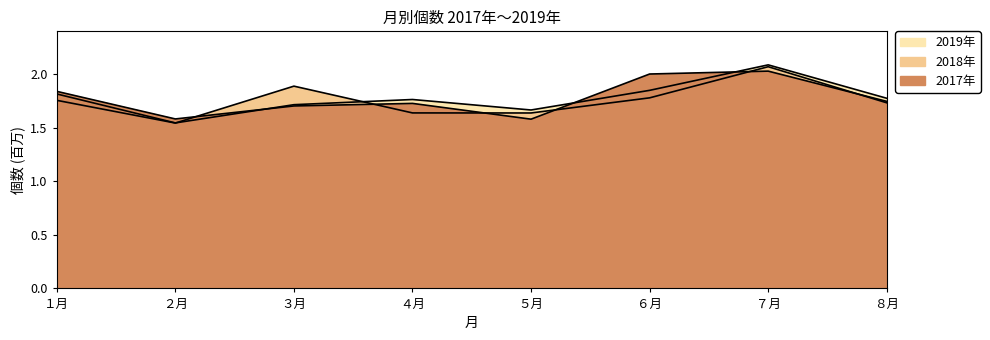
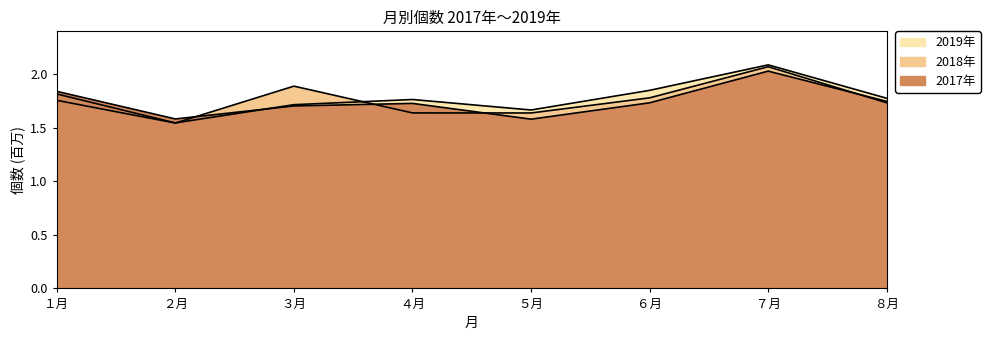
2017年, ６月: 2.00 -> 1.73
